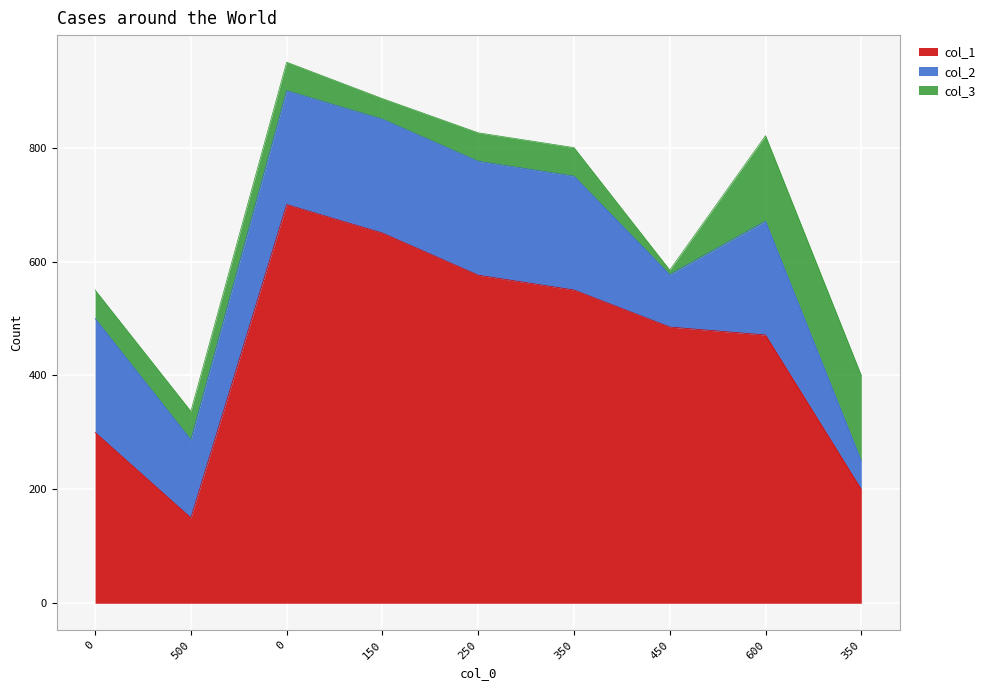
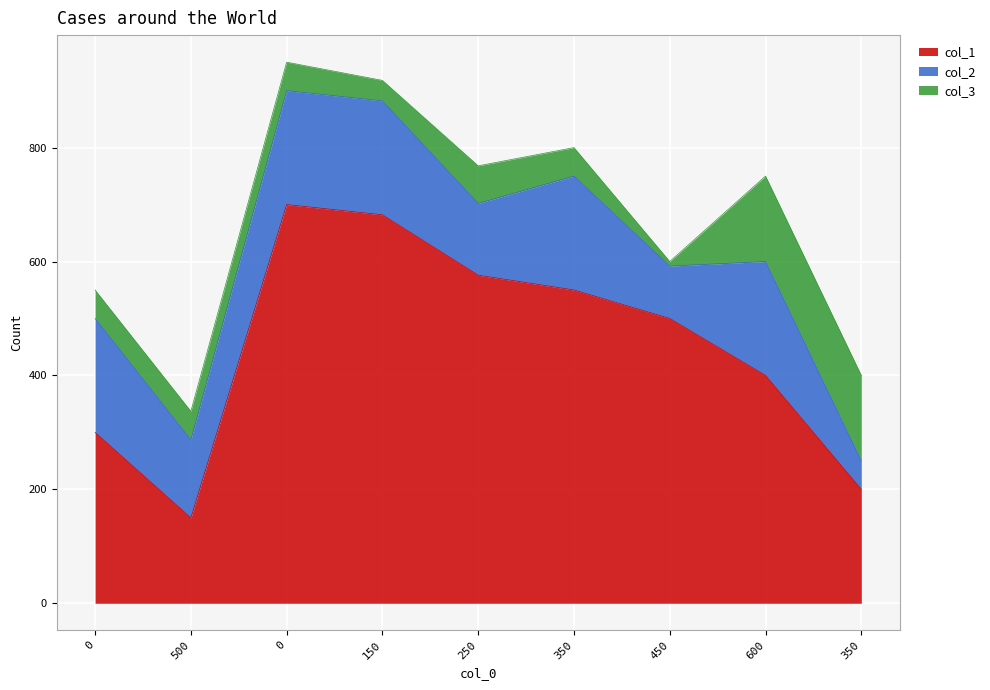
col_1, 150: 650 -> 680
col_2, 250: 200 -> 130
col_3, 250: 50 -> 70
col_1, 450: 490 -> 500
col_1, 600: 470 -> 400
